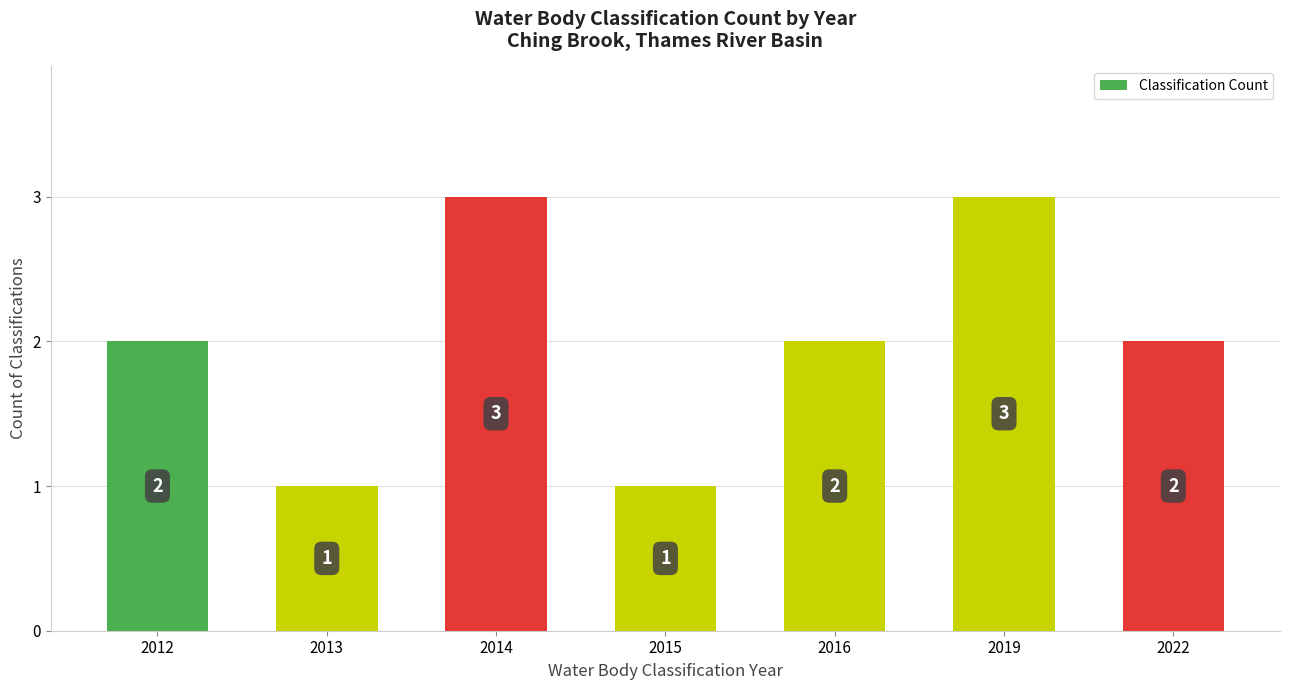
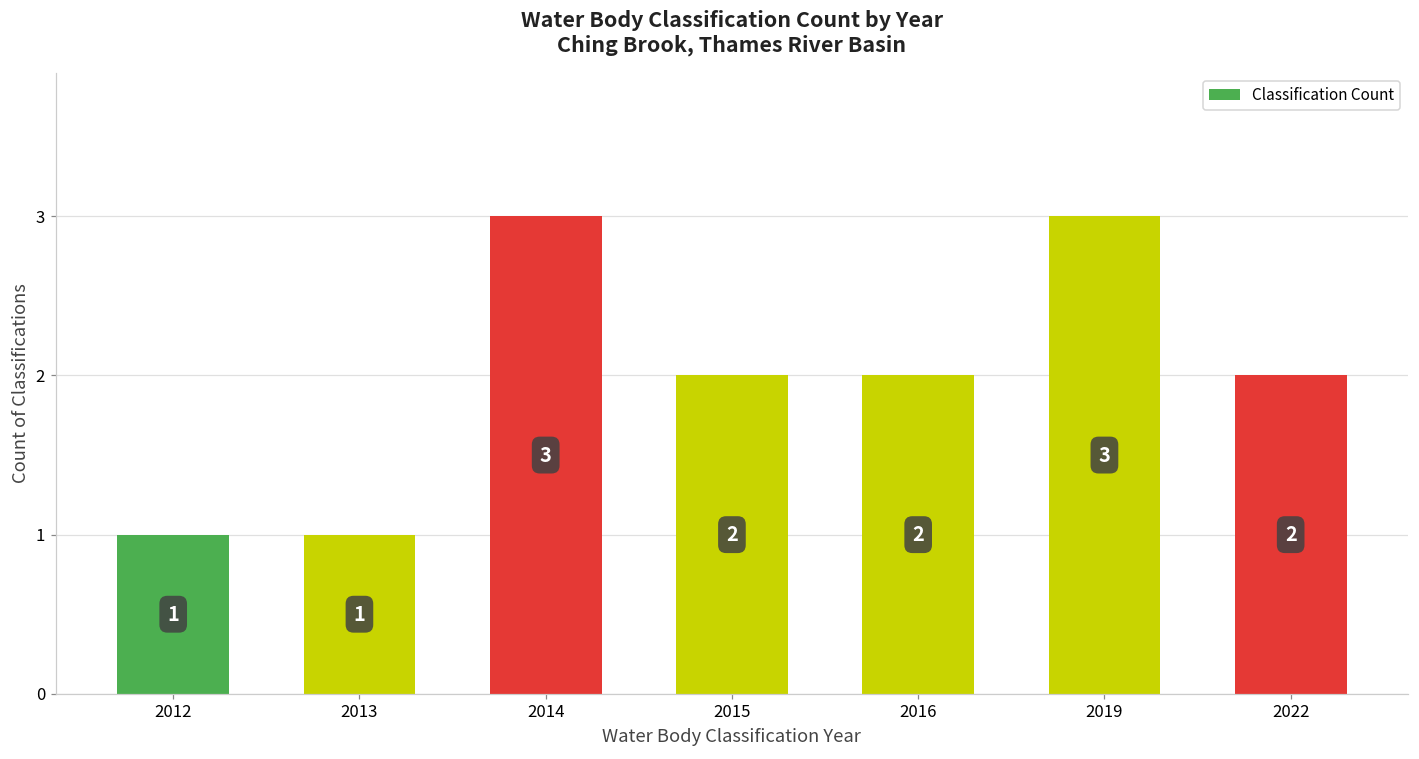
2012: 2 -> 1
2015: 1 -> 2
